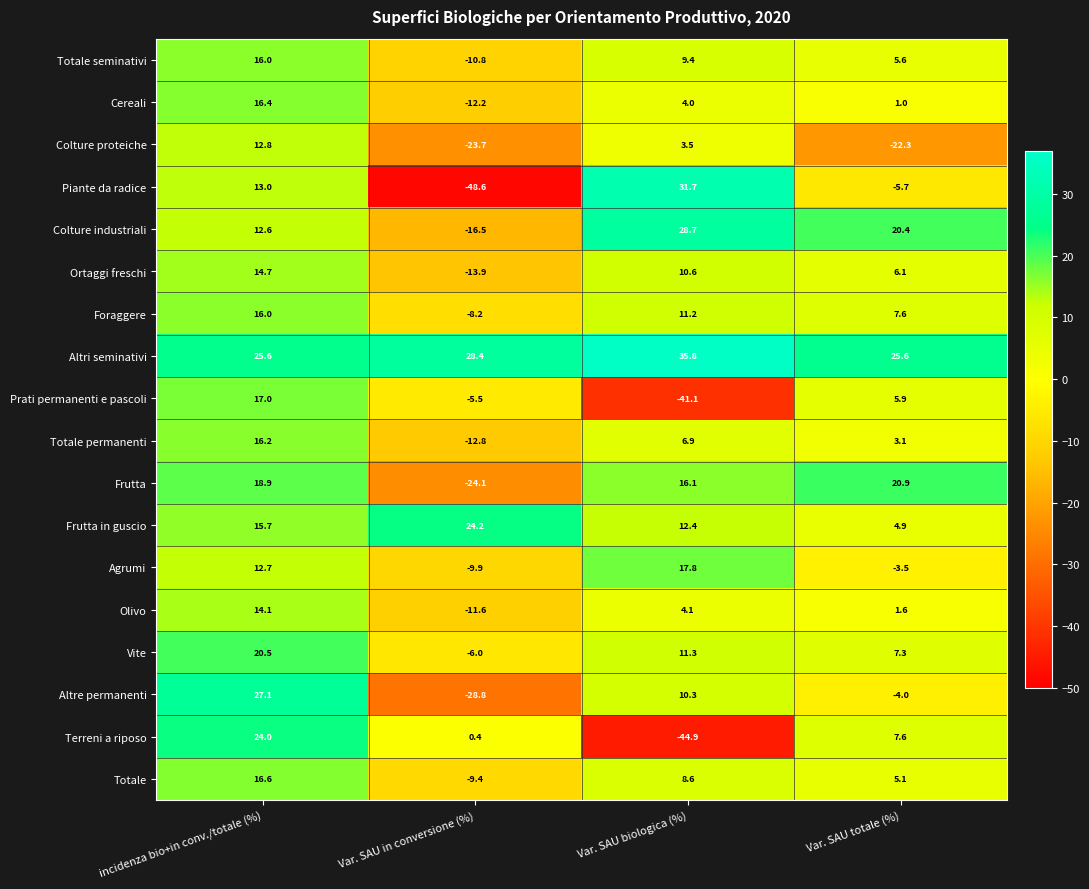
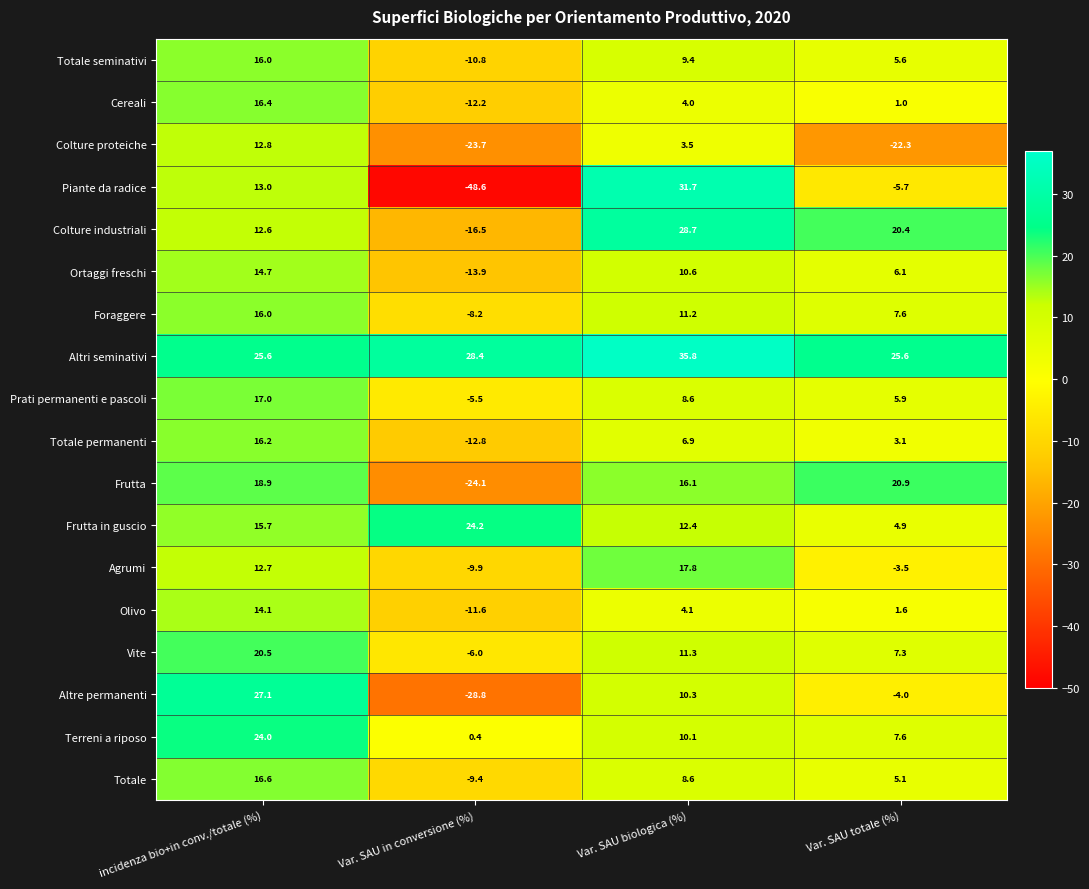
Prati permanenti e pascoli, Var. SAU biologica (%): -41.1 -> 8.6
Terreni a riposo, Var. SAU biologica (%): -44.9 -> 10.1
